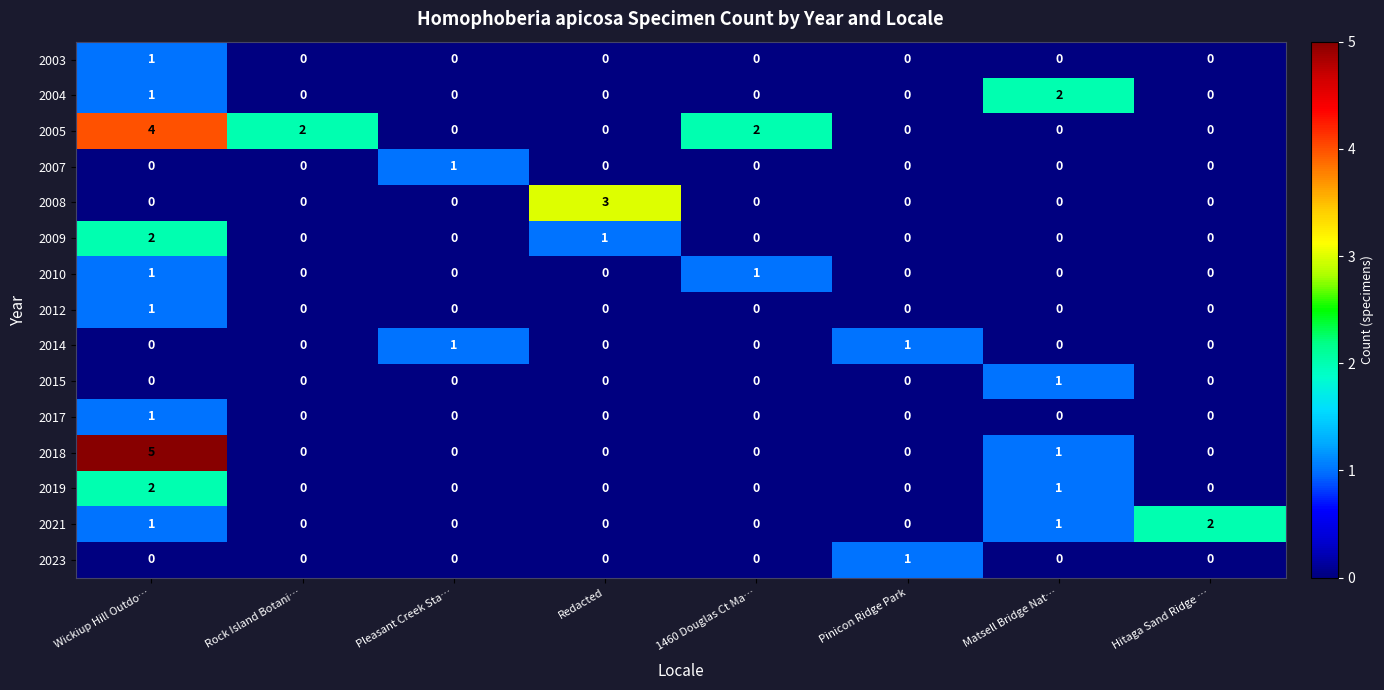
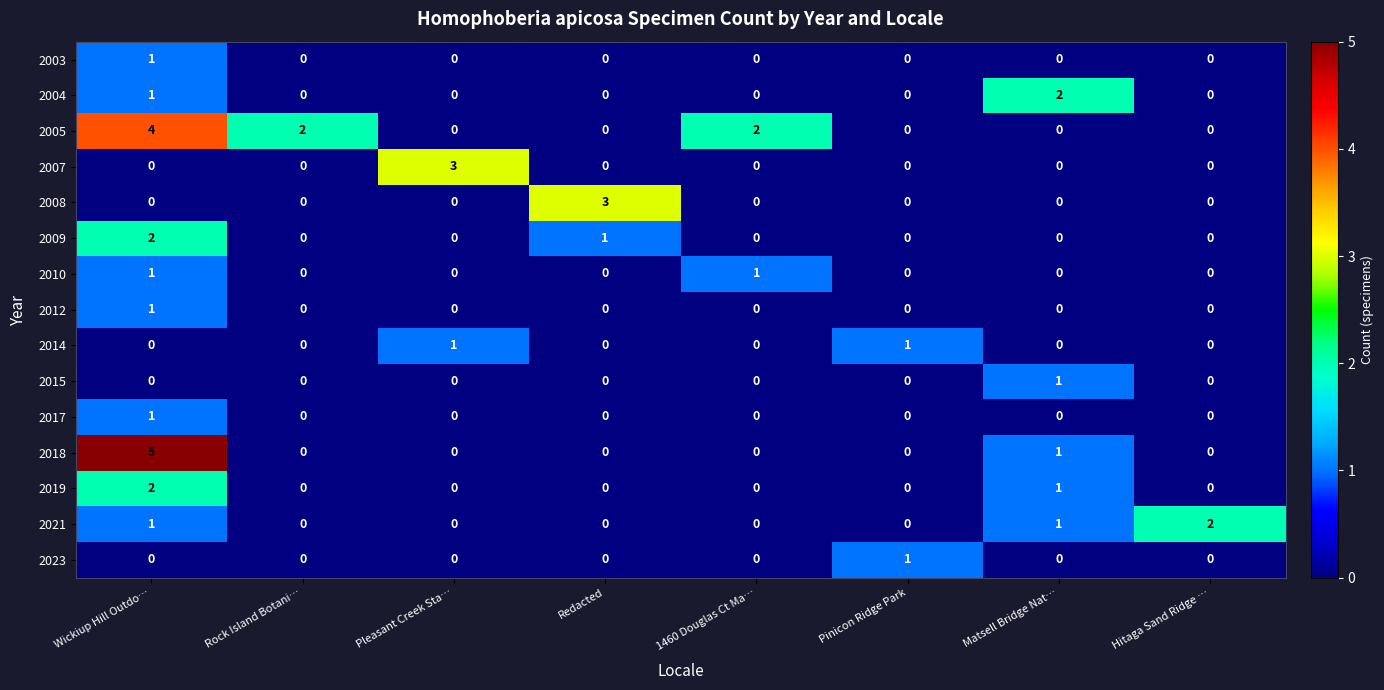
2007, Pleasant Creek Sta…: 1 -> 3
